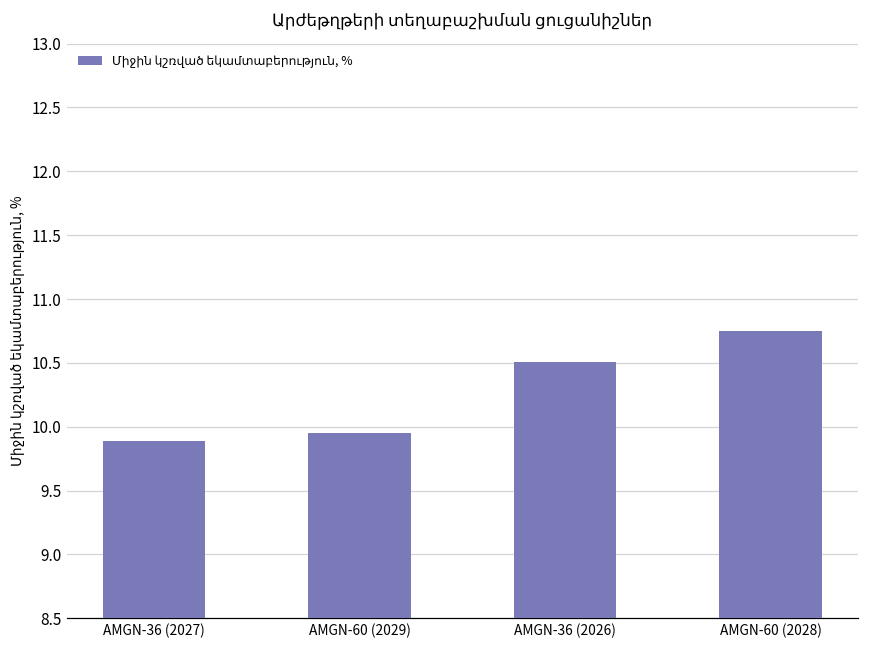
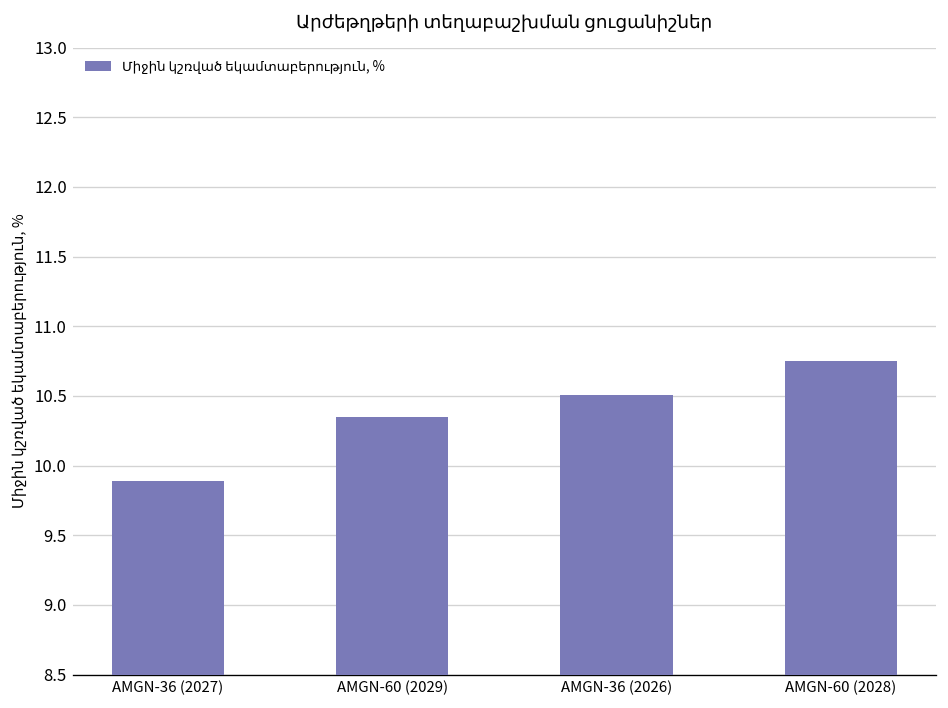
AMGN-60 (2029): 9.95 -> 10.35
